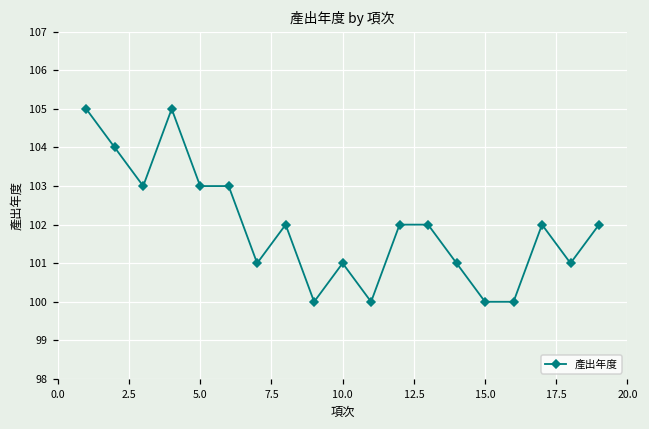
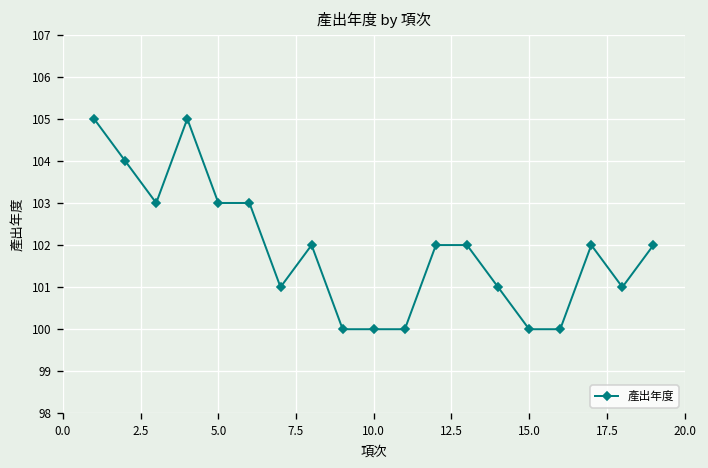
10.0: 101 -> 100
